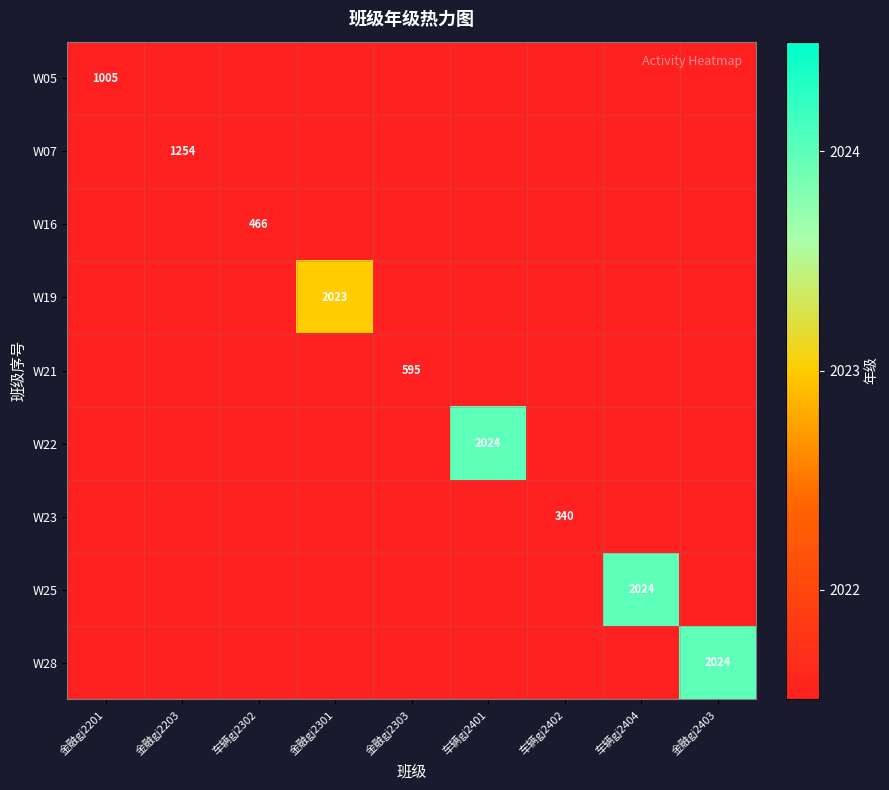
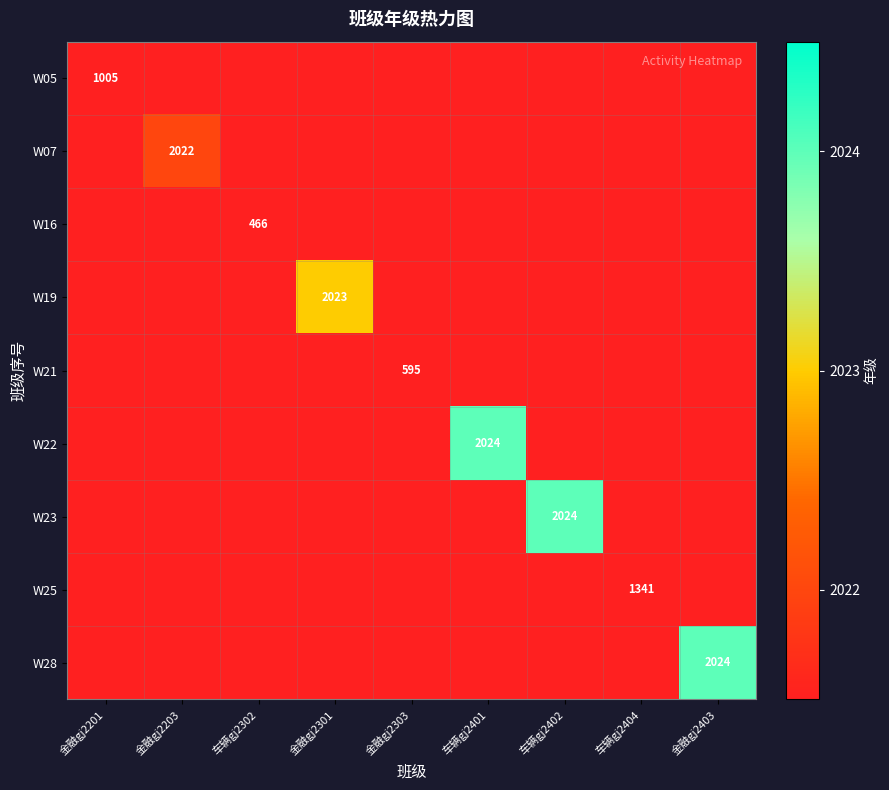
W07, 金融gj2203: 1254 -> 2022
W23, 车辆gj2402: 340 -> 2024
W25, 车辆gj2404: 2024 -> 1341
